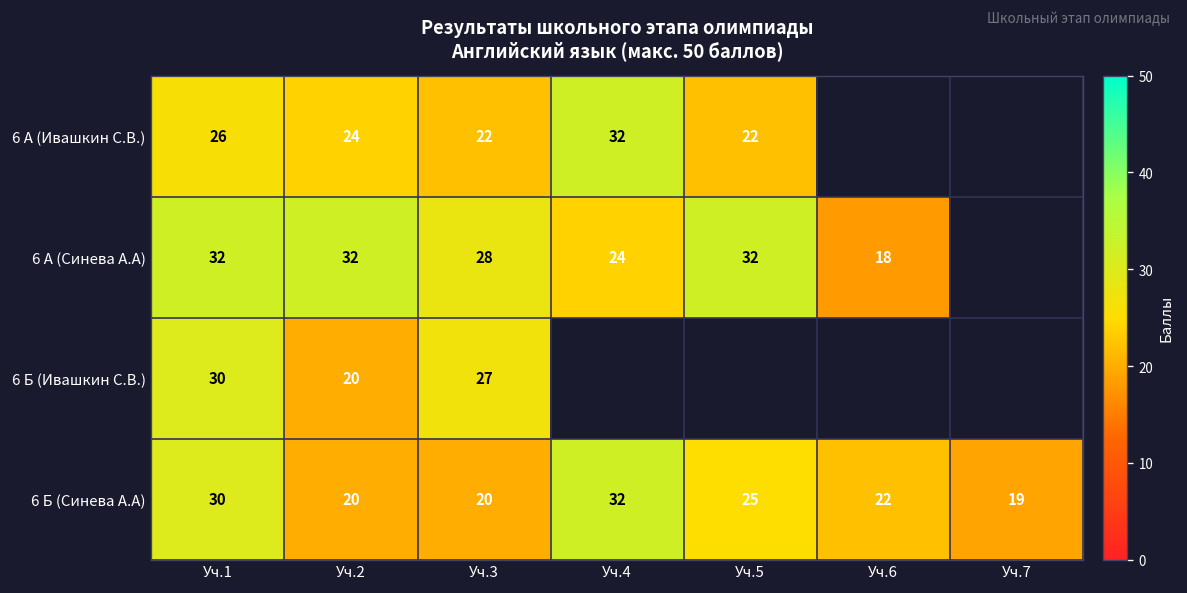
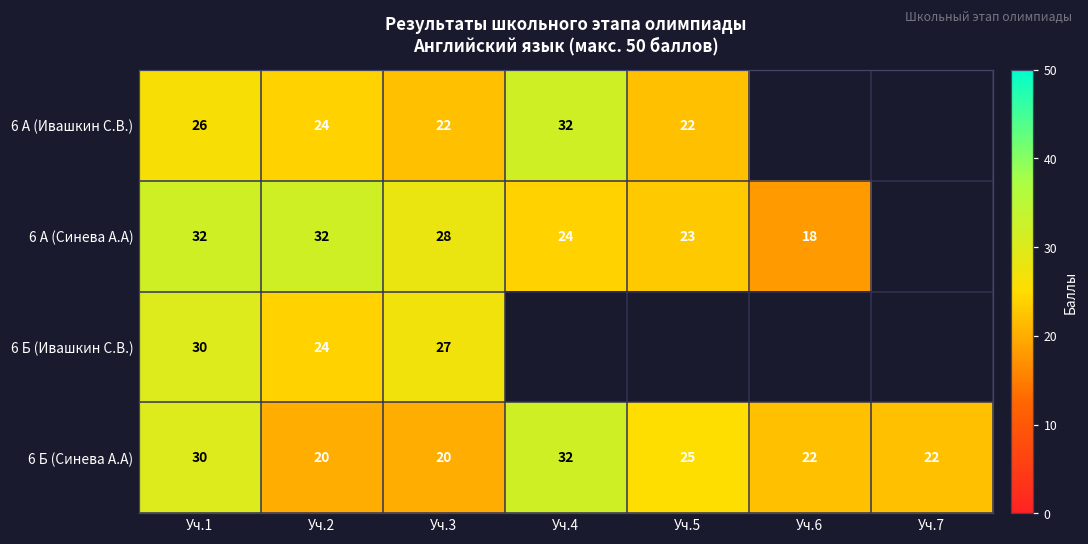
6 А (Синева А.А), Уч.5: 32 -> 23
6 Б (Ивашкин С.В.), Уч.2: 20 -> 24
6 Б (Синева А.А), Уч.7: 19 -> 22
